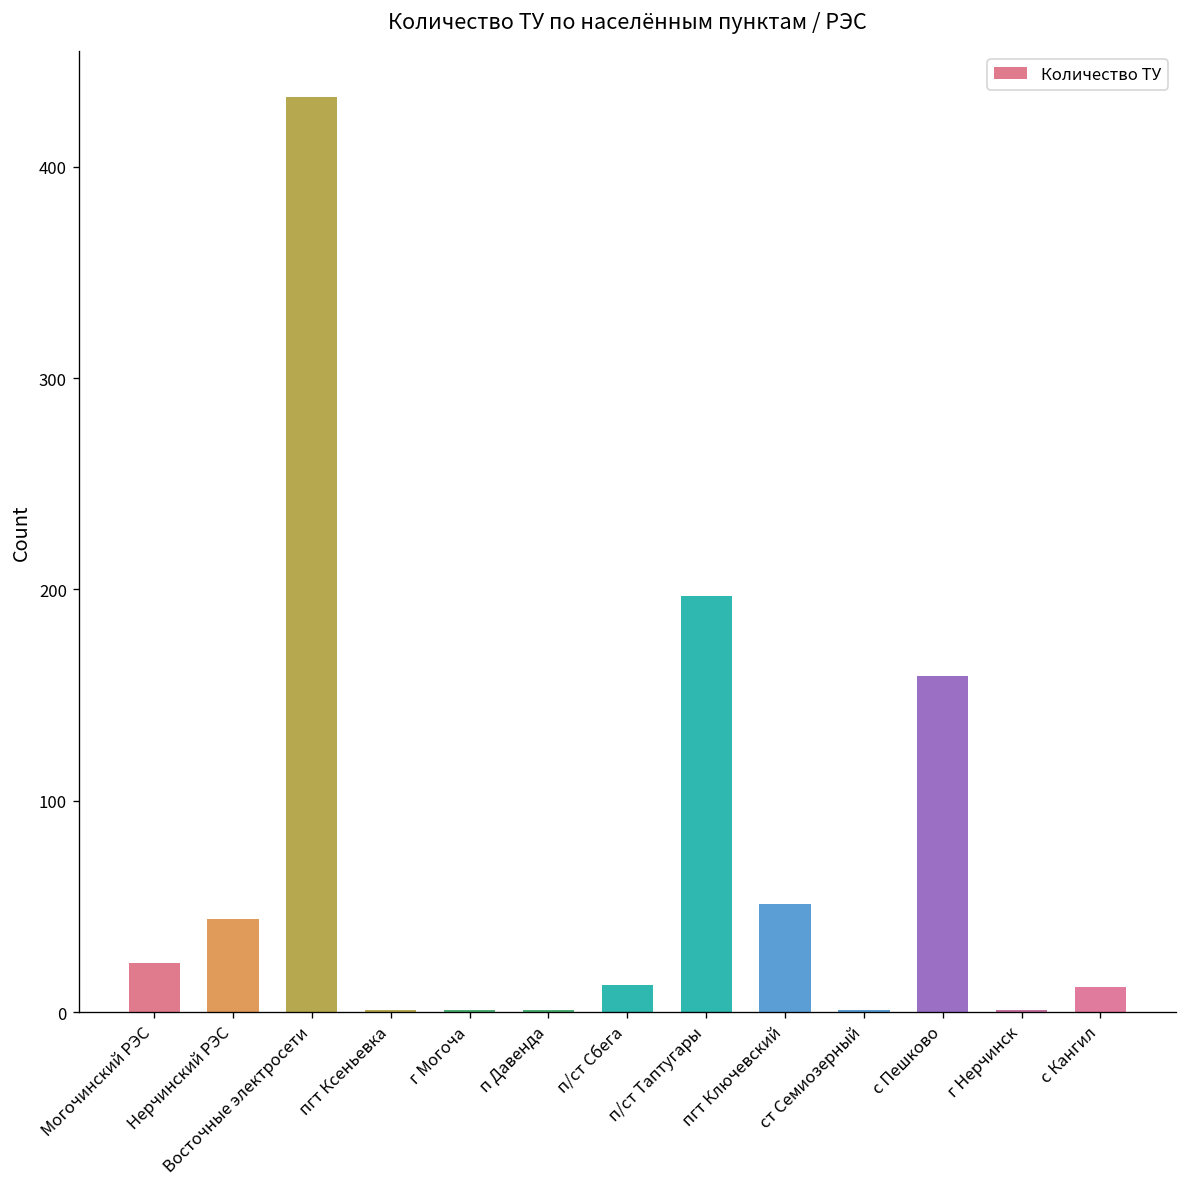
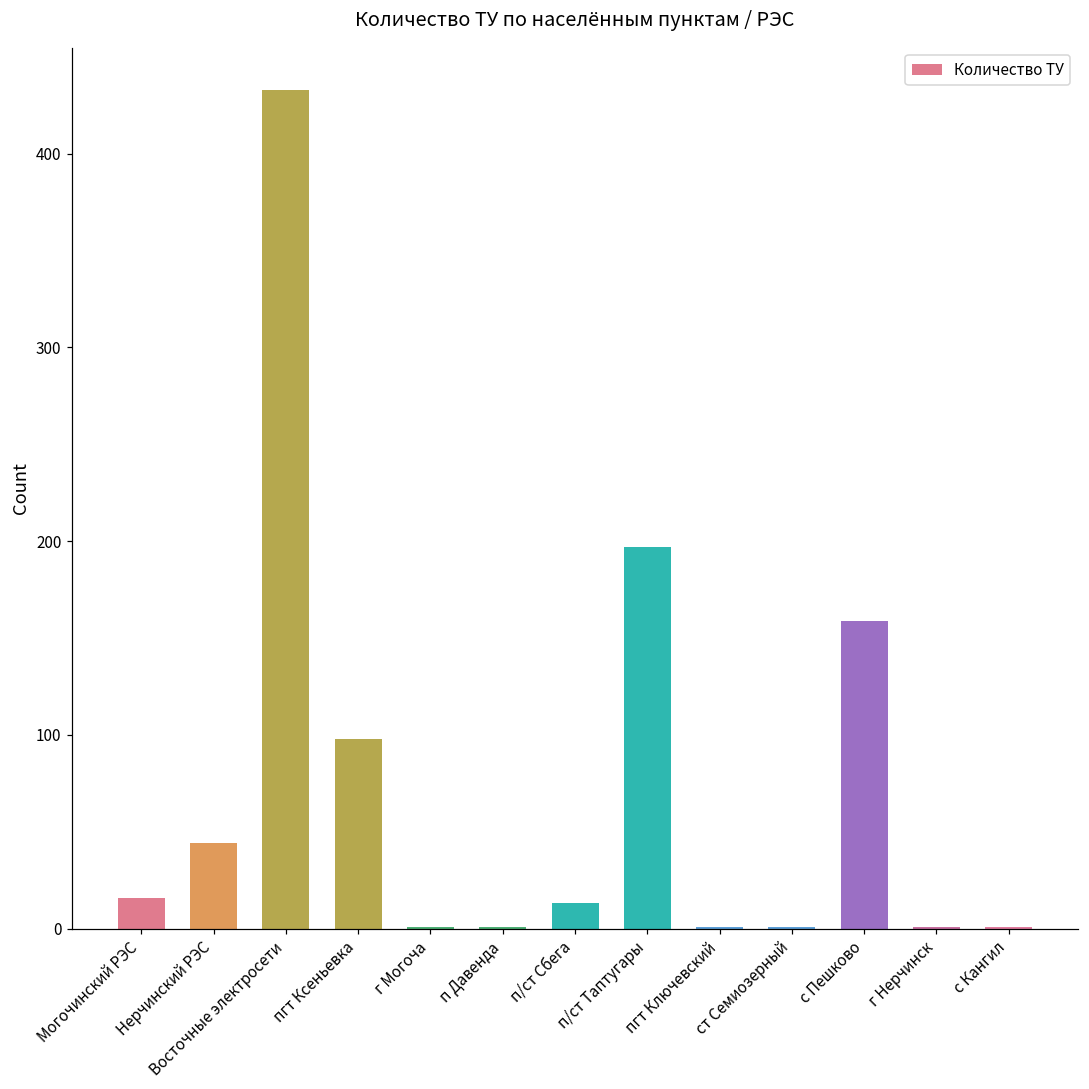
Могочинский РЭС: 23 -> 16
пгт Ксеньевка: 1 -> 98
пгт Ключевский: 51 -> 1
с Кангил: 12 -> 1
